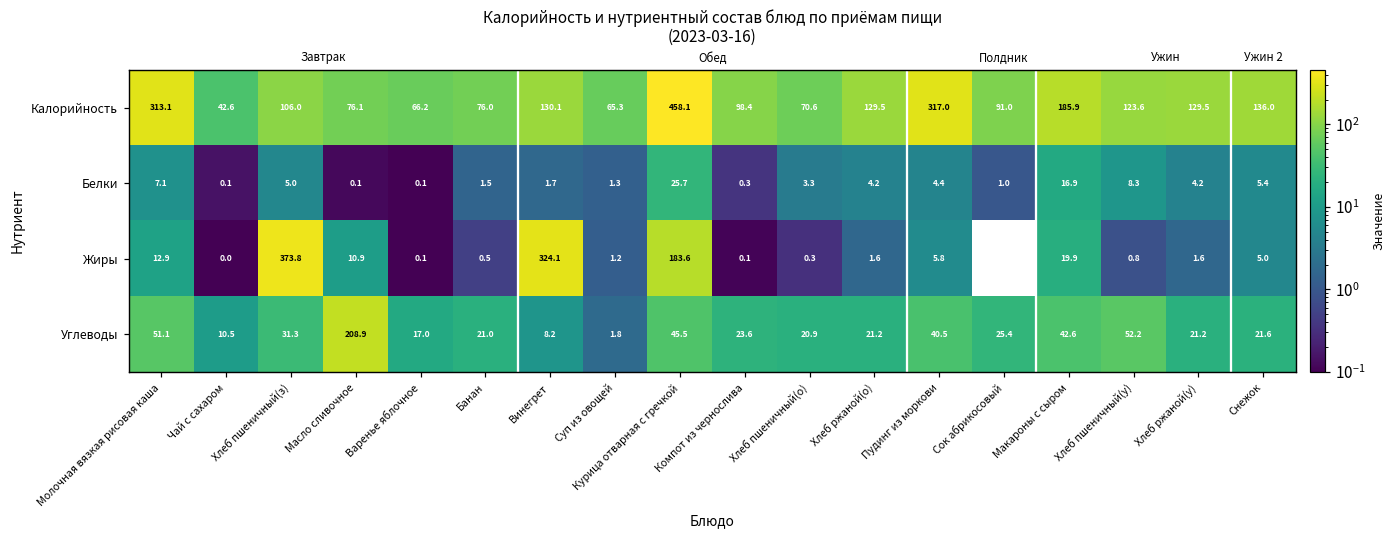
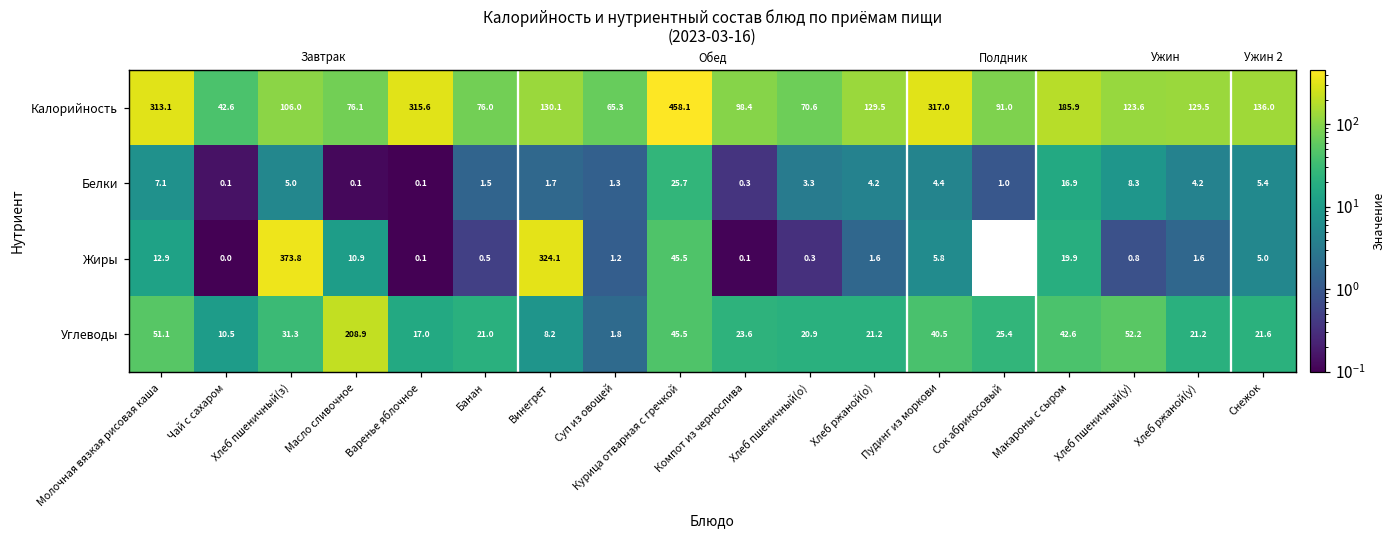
Калорийность, Варенье яблочное: 66.2 -> 315.6
Жиры, Курица отварная с гречкой: 183.6 -> 45.5
